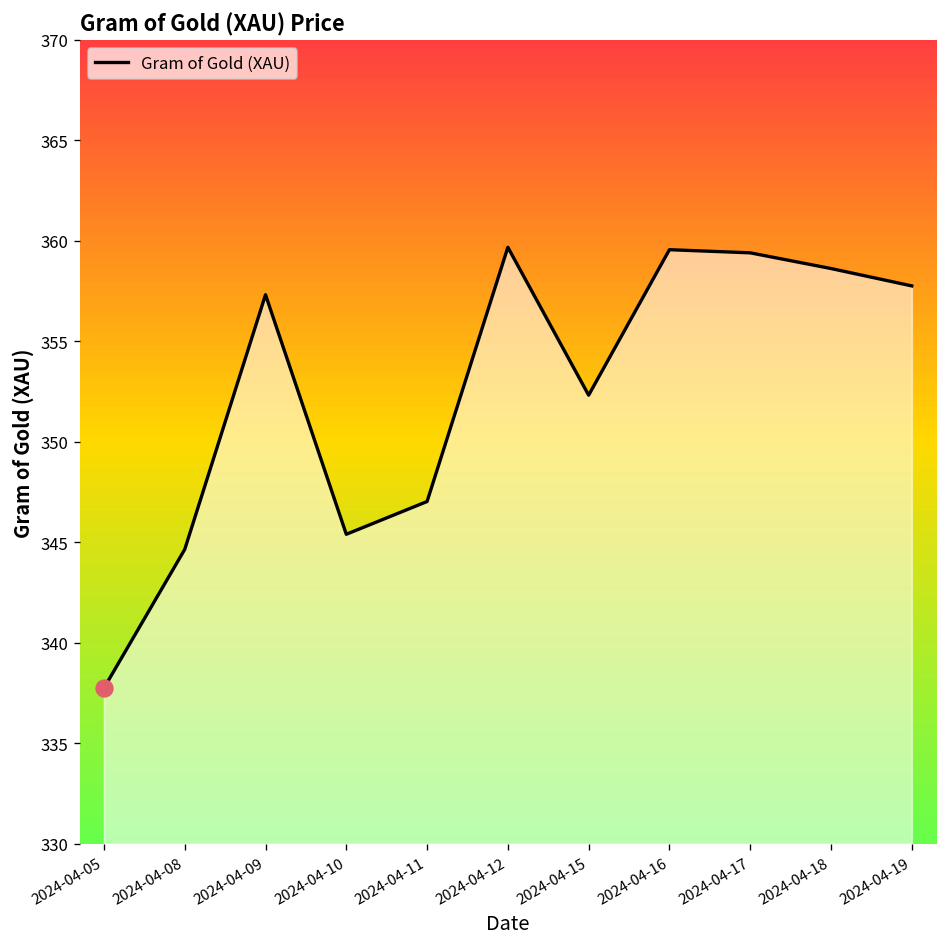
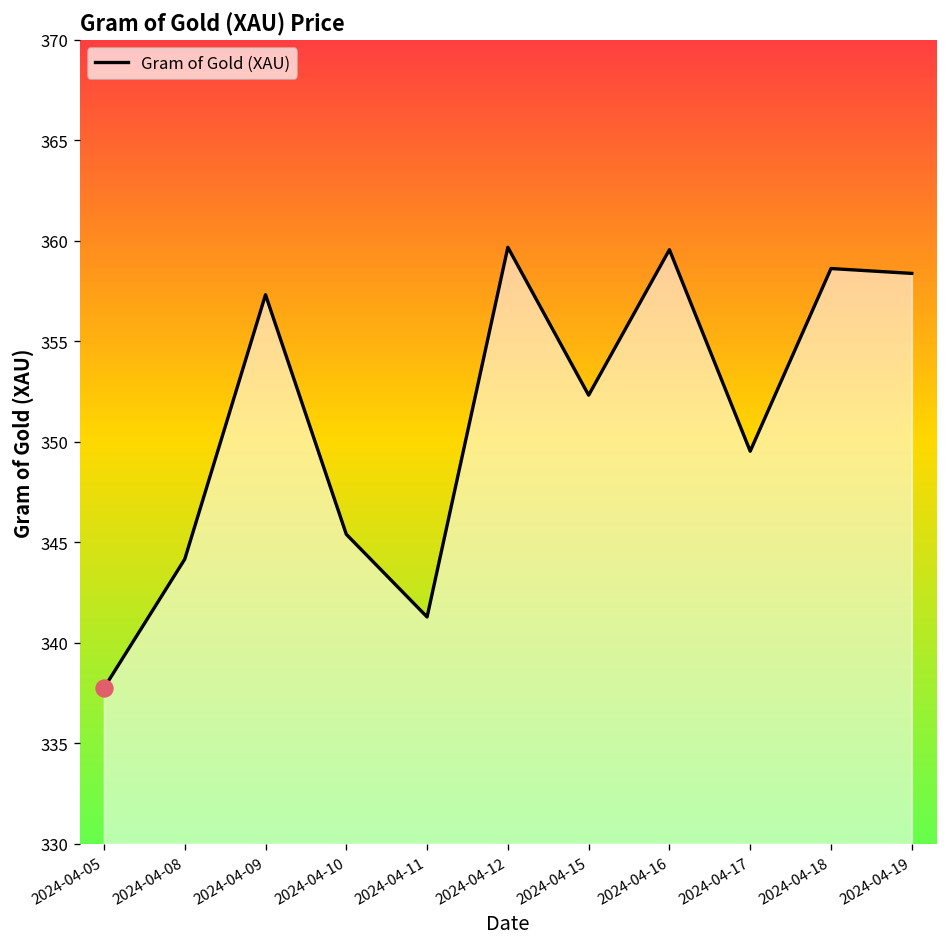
Gram of Gold (XAU), 2024-04-08: 344.7 -> 344.2
Gram of Gold (XAU), 2024-04-11: 347.0 -> 341.3
Gram of Gold (XAU), 2024-04-17: 359.4 -> 349.5
Gram of Gold (XAU), 2024-04-19: 357.8 -> 358.4
